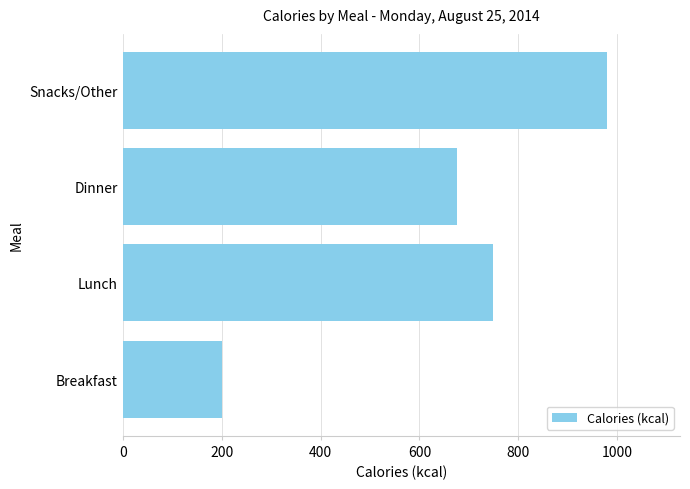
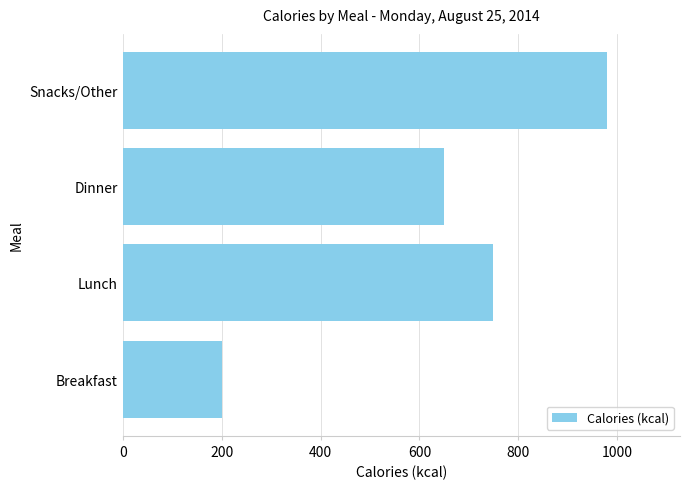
Dinner: 680 -> 650
